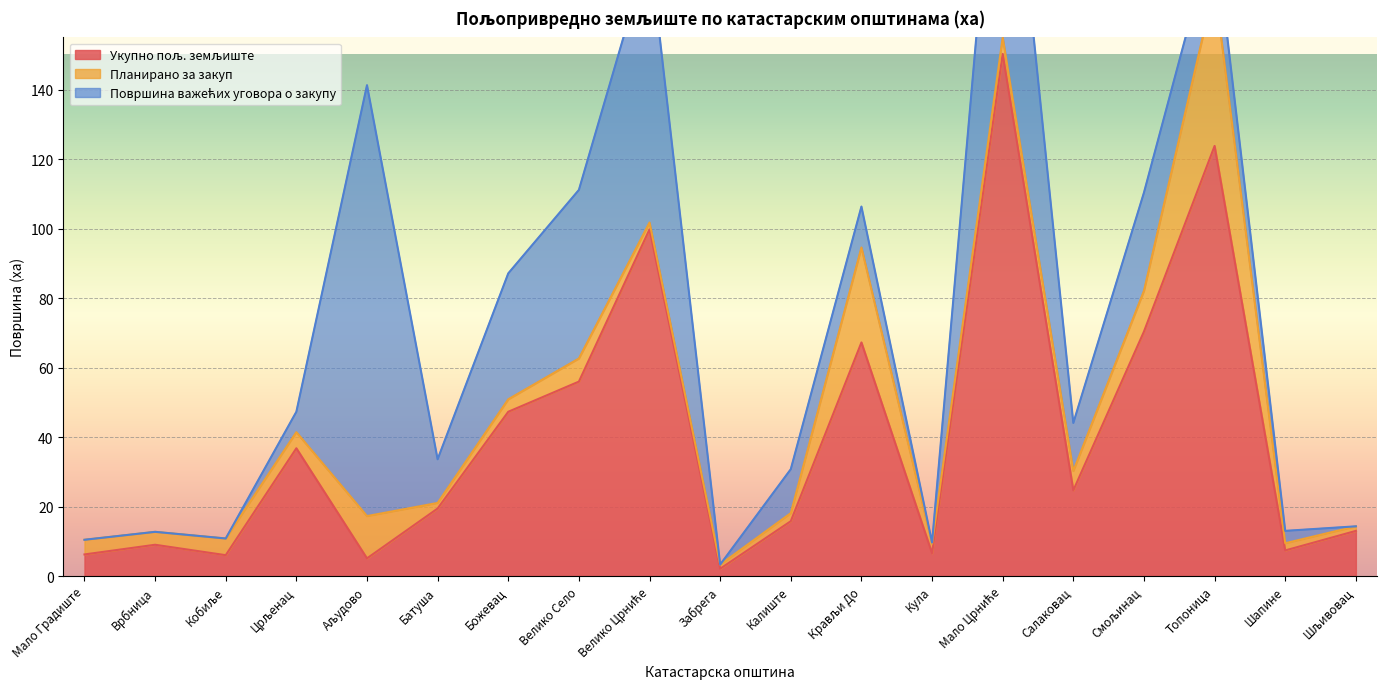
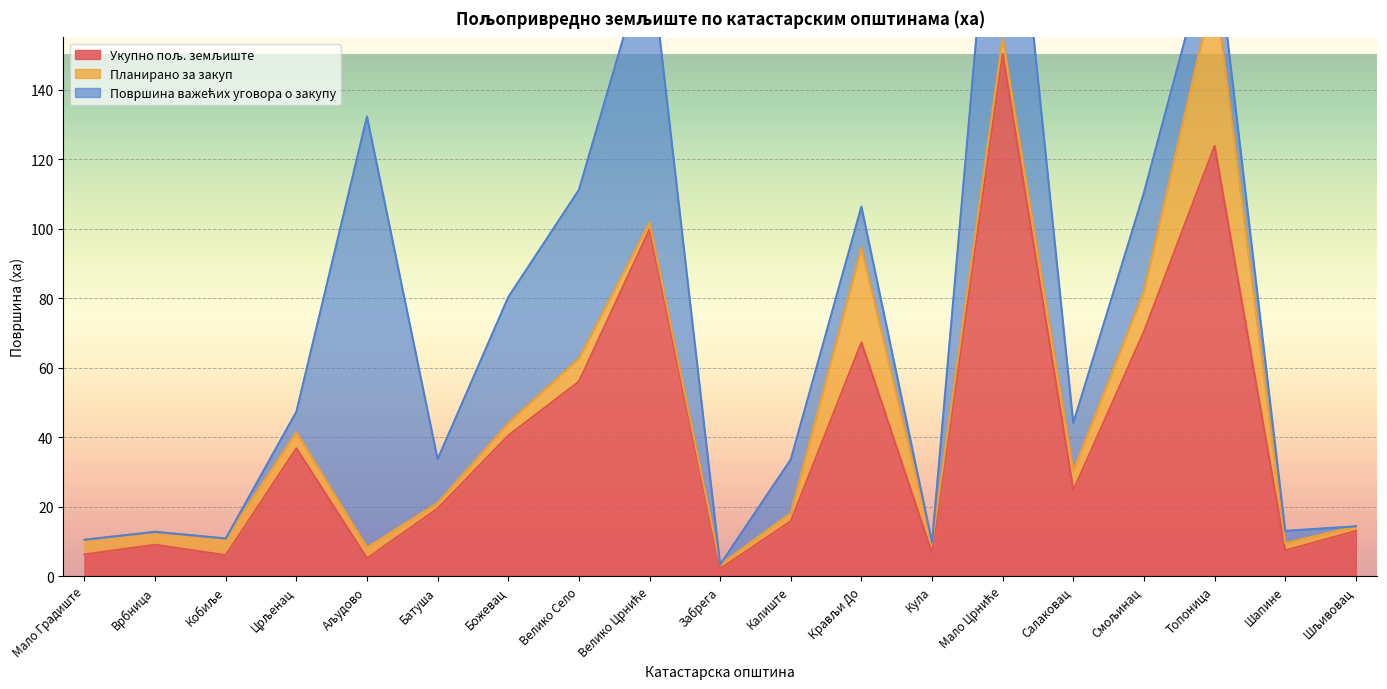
Планирано за закуп, Аљудово: 12 -> 3
Укупно пољ. земљиште, Божевац: 47 -> 40
Површина важећих уговора о закупу, Калиште: 13 -> 15
